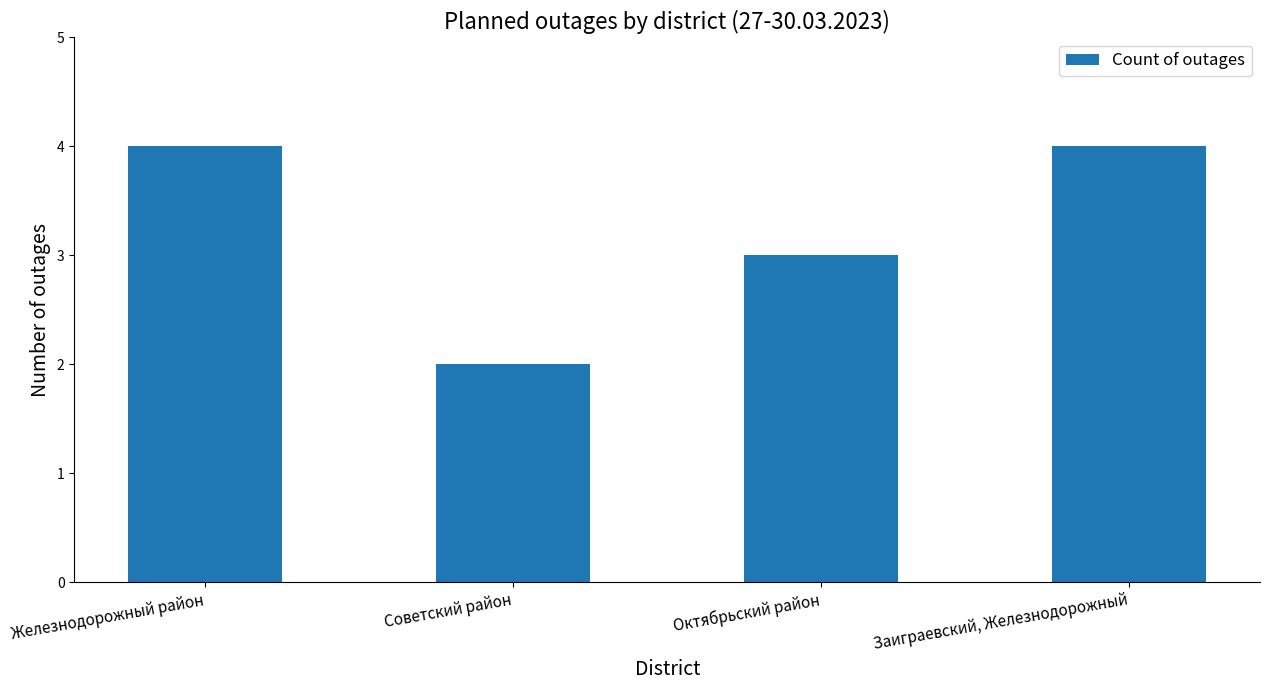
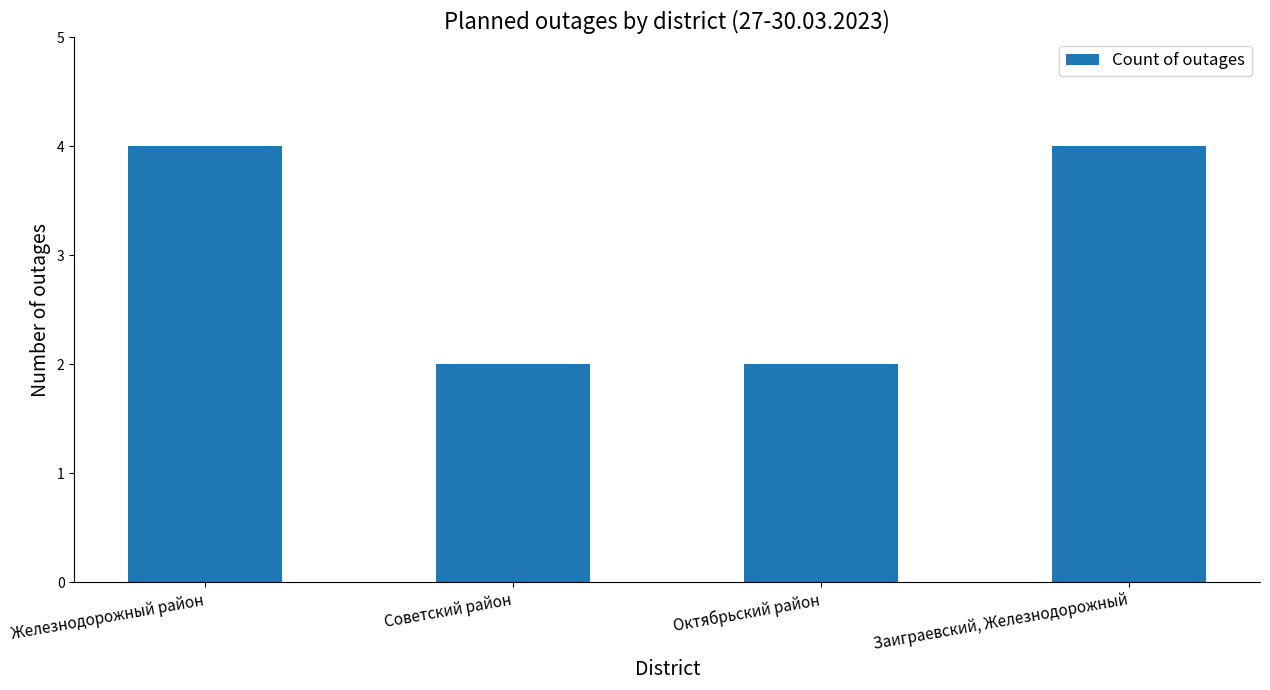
Октябрьский район: 3 -> 2
